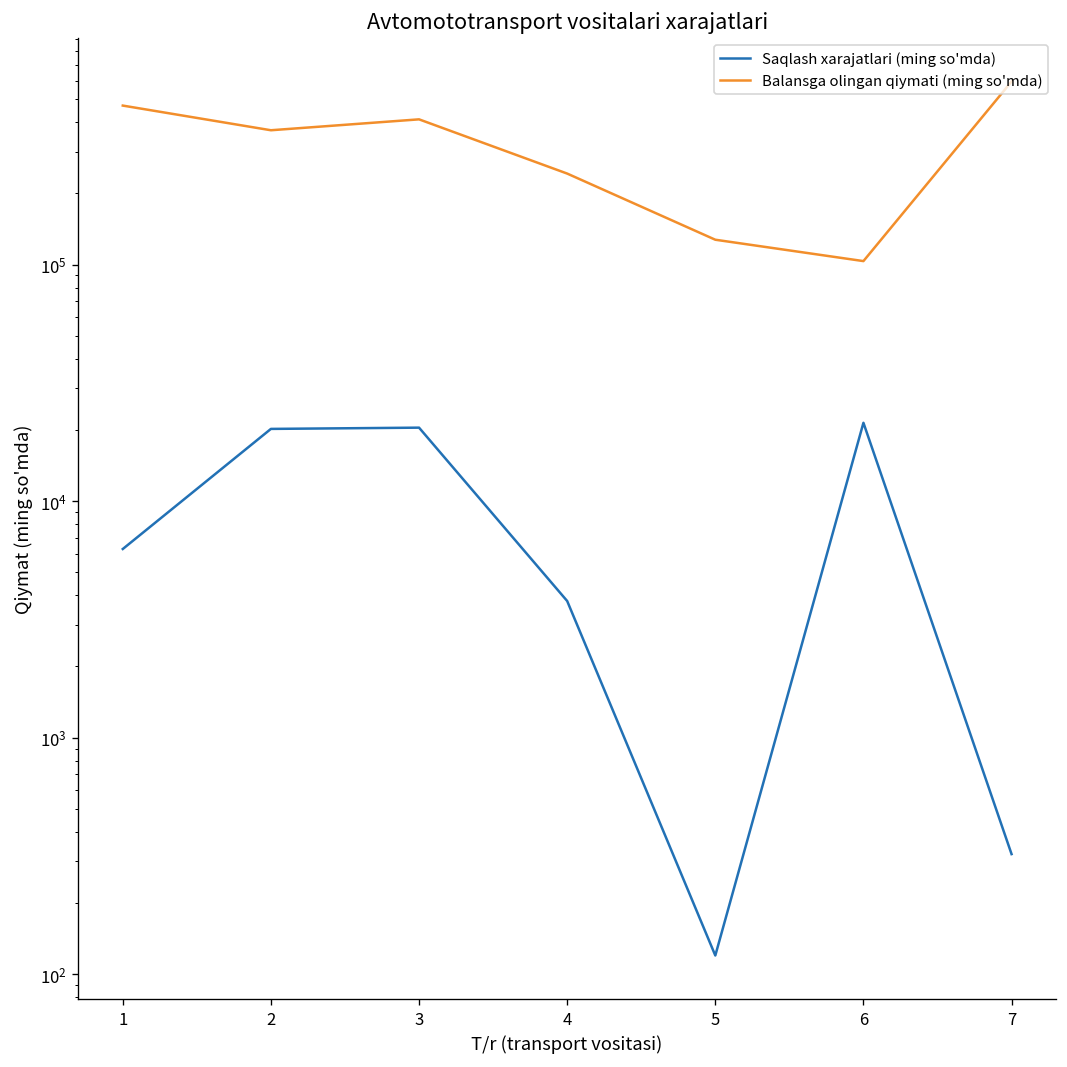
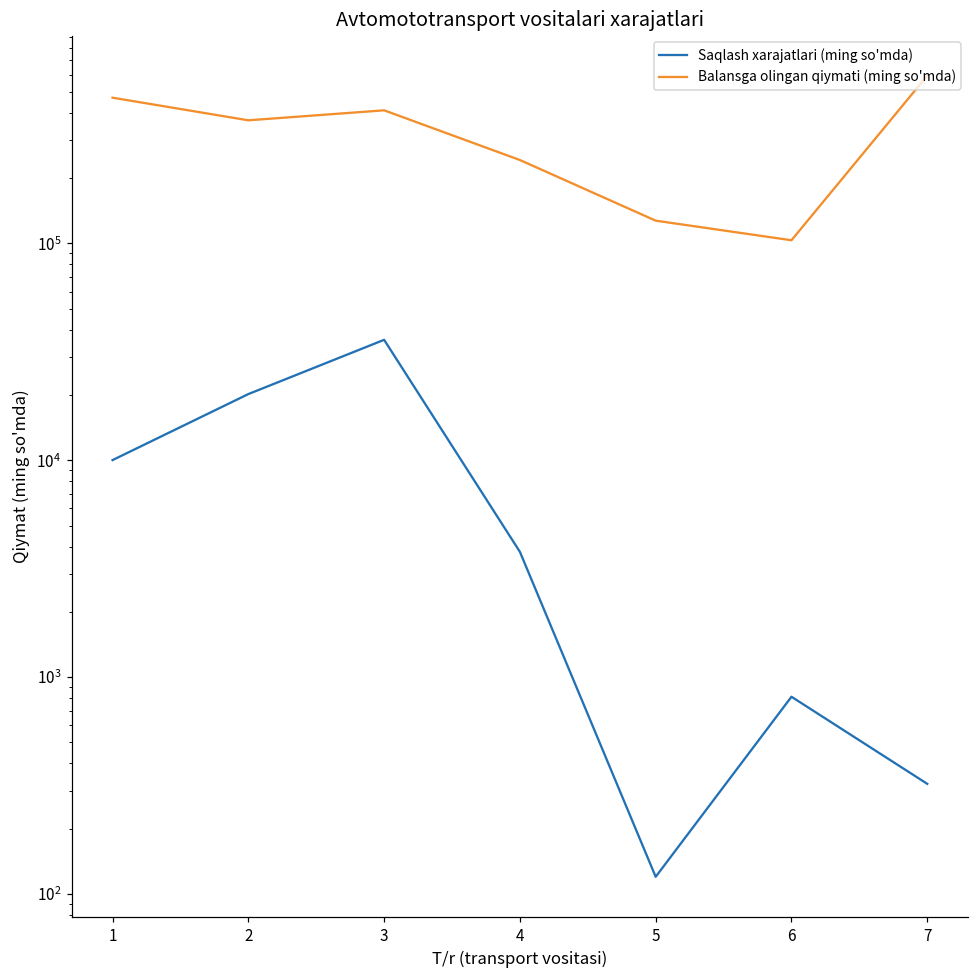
Saqlash xarajatlari (ming so'mda), 1: 6300 -> 10000
Saqlash xarajatlari (ming so'mda), 3: 20000 -> 36000
Saqlash xarajatlari (ming so'mda), 6: 21000 -> 810
